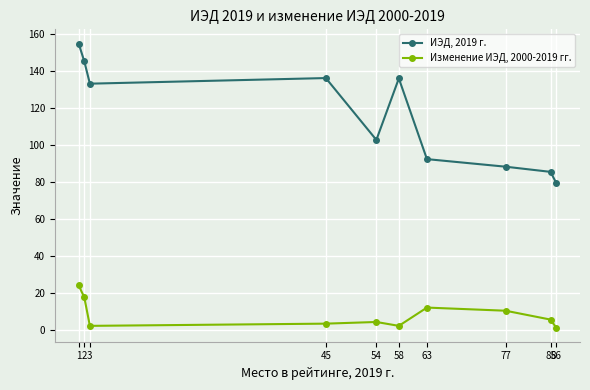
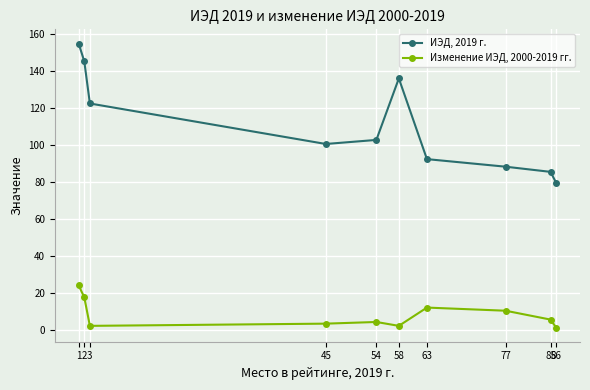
ИЭД, 2019 г., 3: 133 -> 122
ИЭД, 2019 г., 45: 136 -> 101
